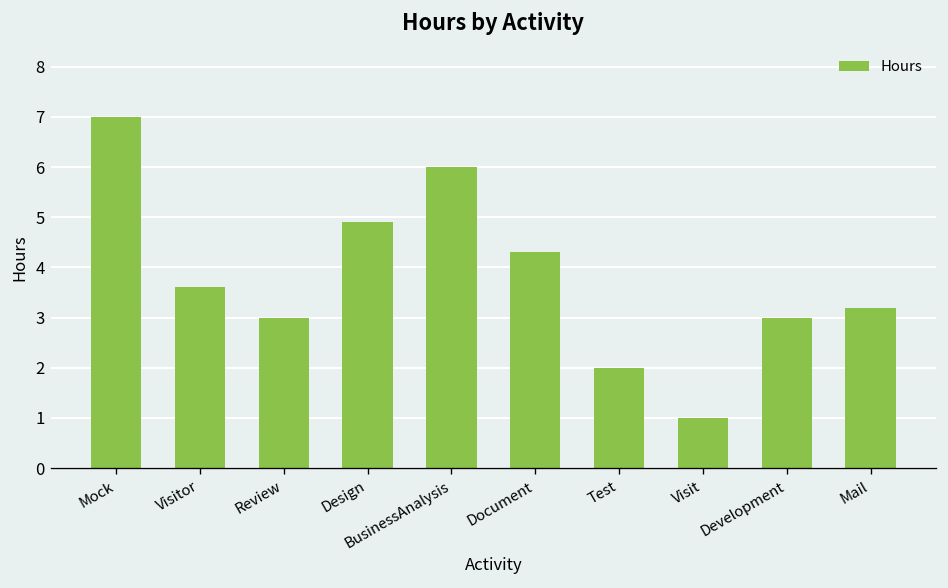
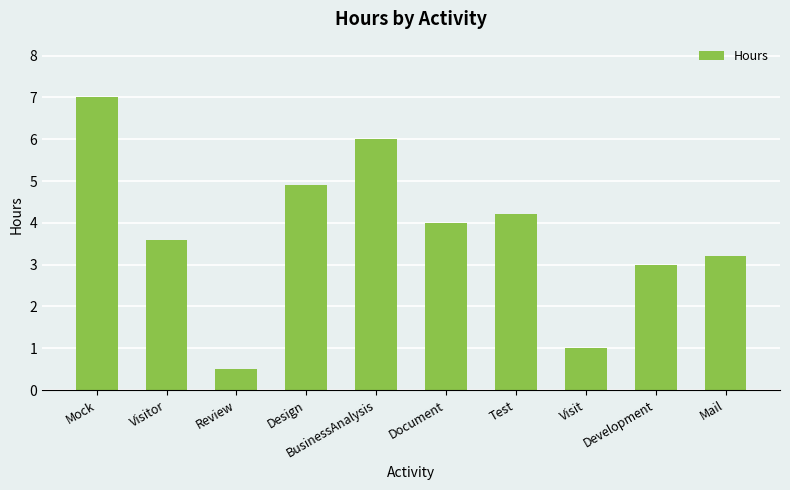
Review: 3.0 -> 0.5
Document: 4.3 -> 4.0
Test: 2.0 -> 4.2
